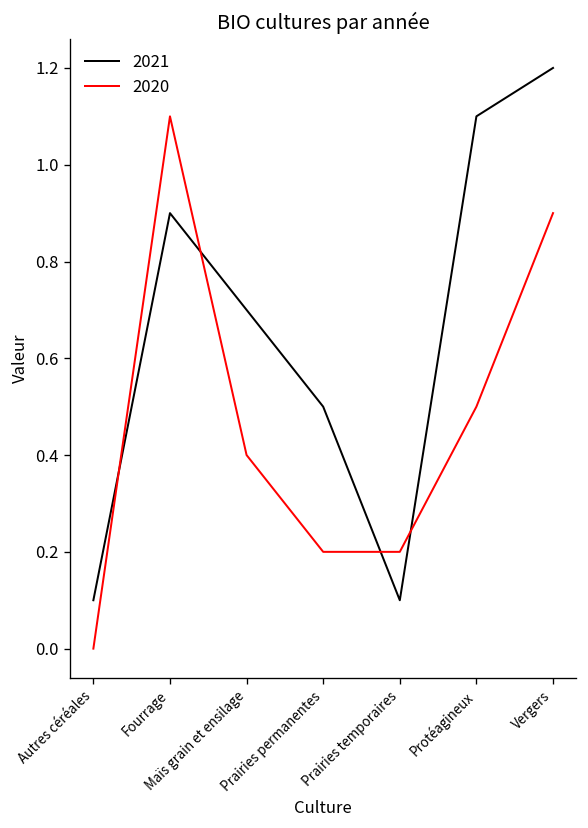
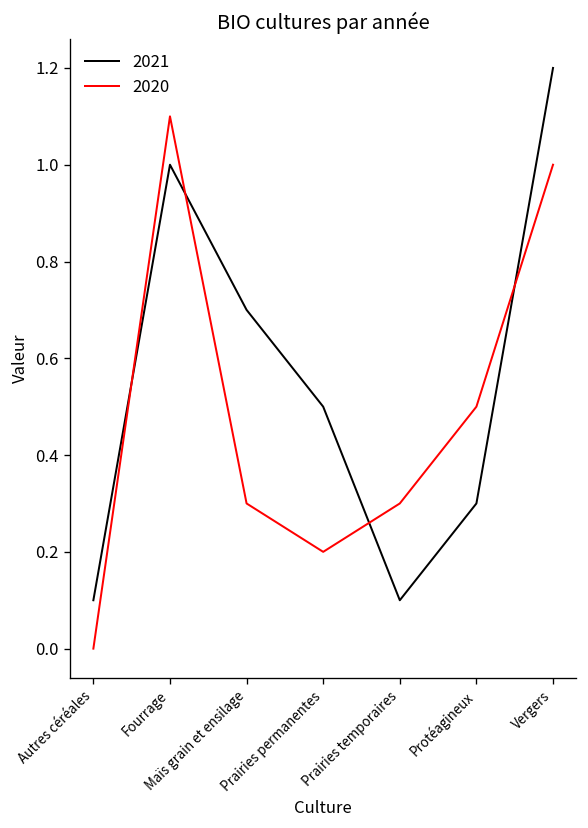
2021, Fourrage: 0.9 -> 1.0
2020, Maïs grain et ensilage: 0.4 -> 0.3
2020, Prairies temporaires: 0.2 -> 0.3
2021, Protéagineux: 1.1 -> 0.3
2020, Vergers: 0.9 -> 1.0
